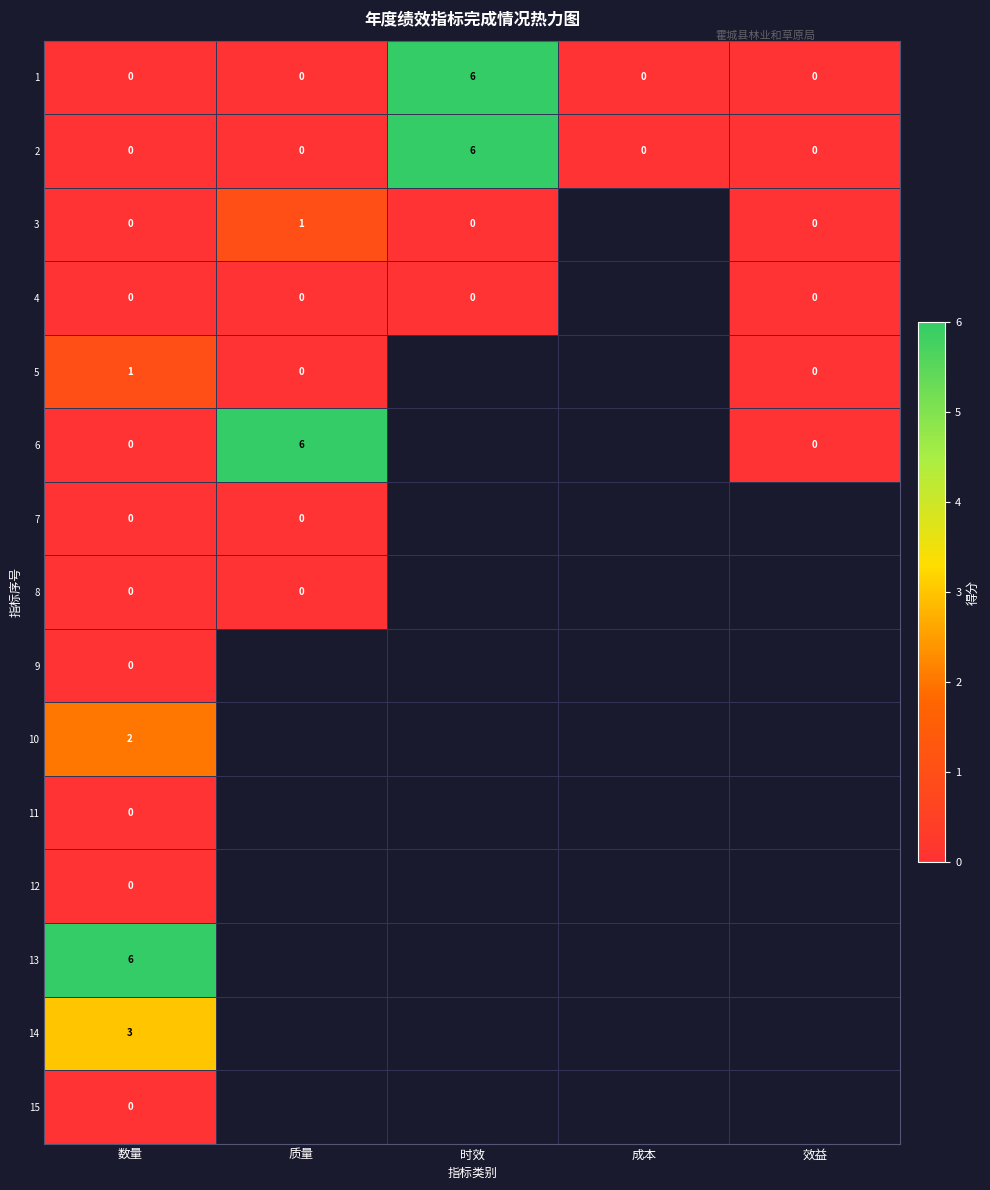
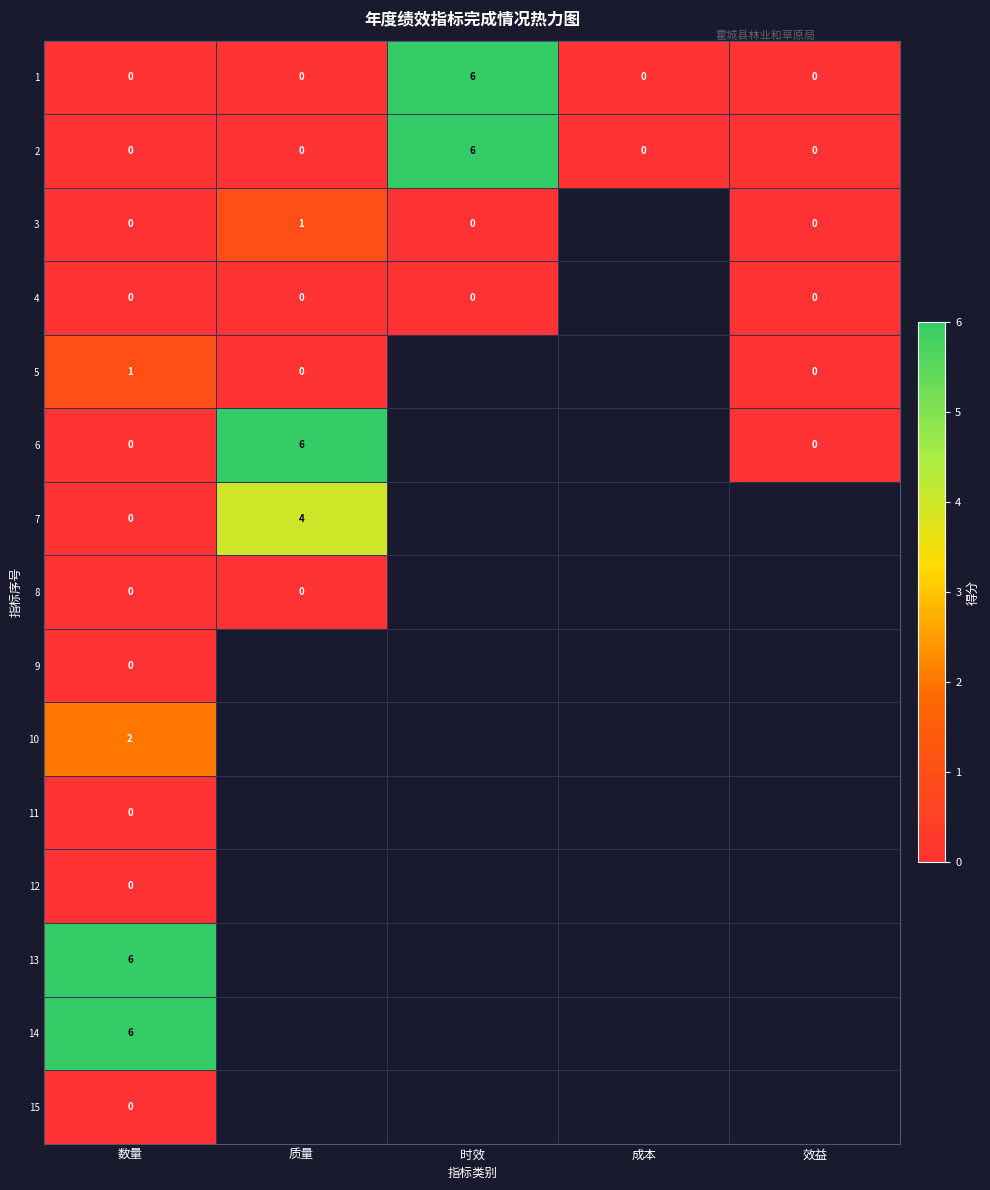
7, 质量: 0 -> 4
14, 数量: 3 -> 6
